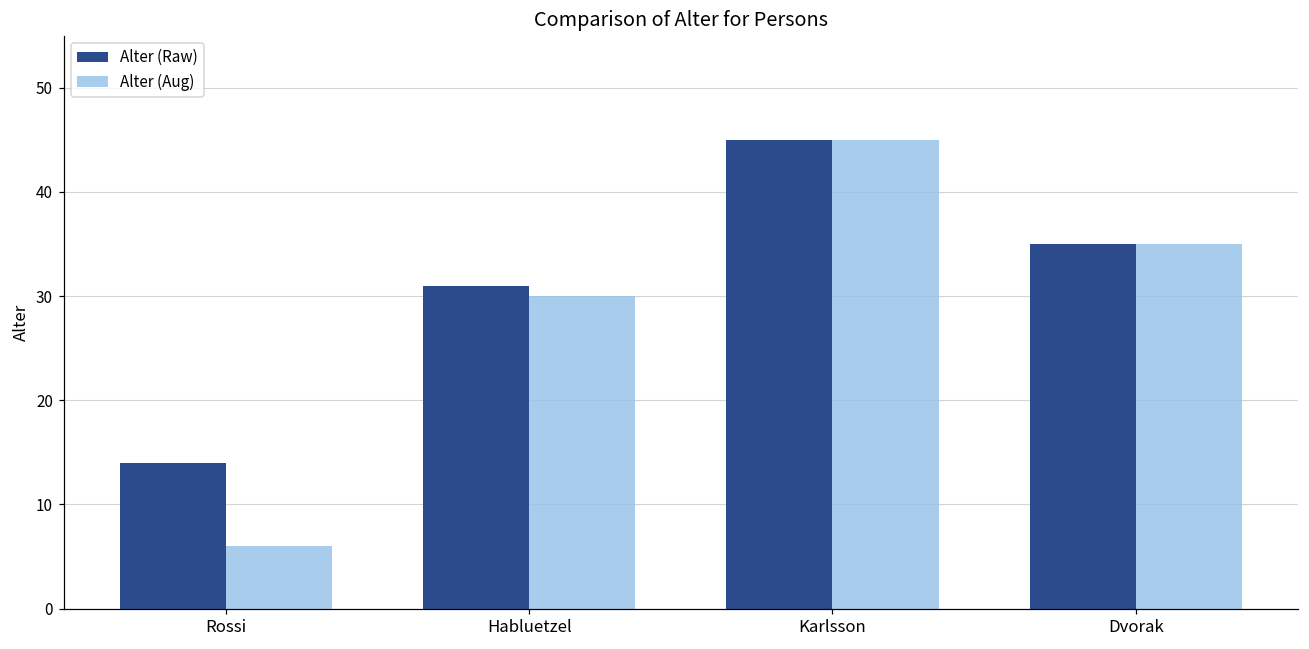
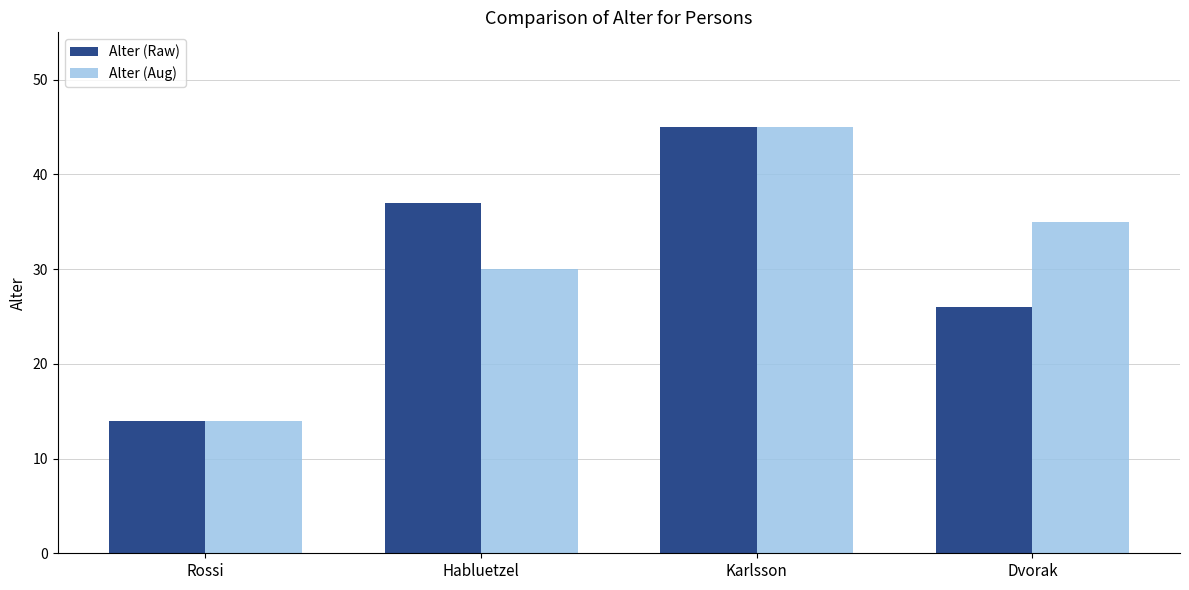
Alter (Aug), Rossi: 6 -> 14
Alter (Raw), Habluetzel: 31 -> 37
Alter (Raw), Dvorak: 35 -> 26
